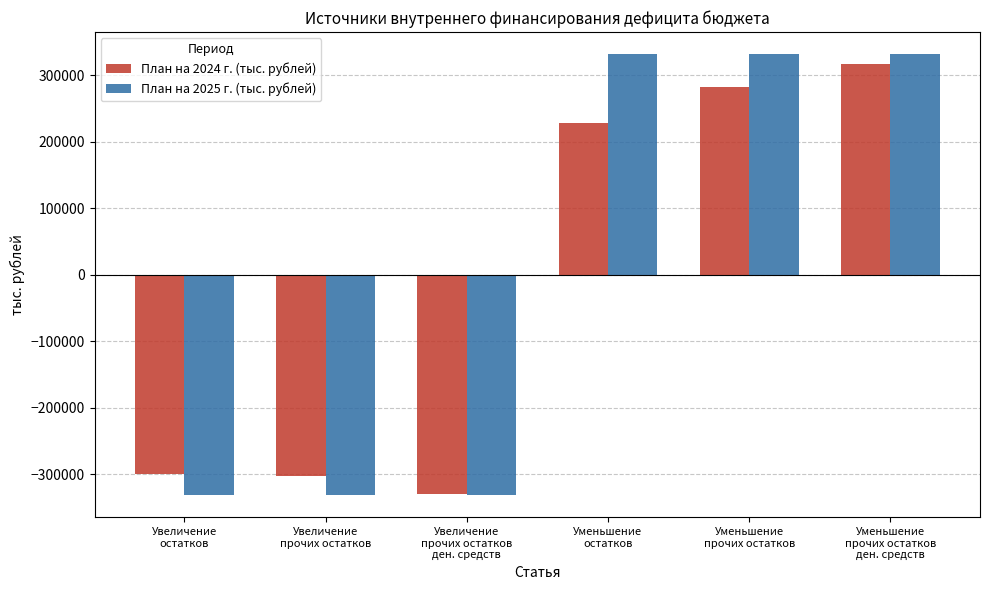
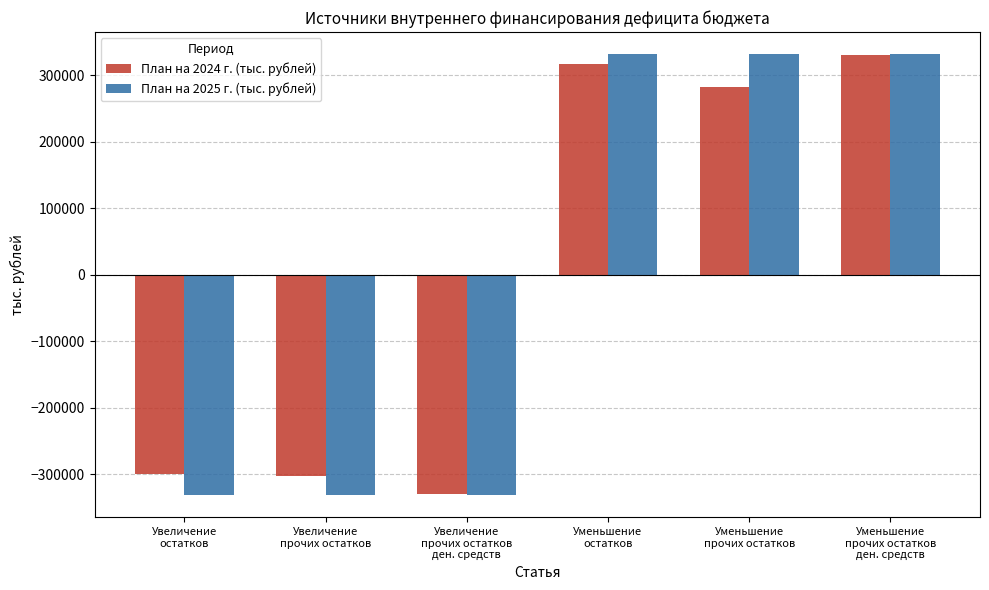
План на 2024 г. (тыс. рублей), Уменьшение остатков: 230000 -> 320000
План на 2024 г. (тыс. рублей), Уменьшение прочих остатков ден. средств: 320000 -> 330000
